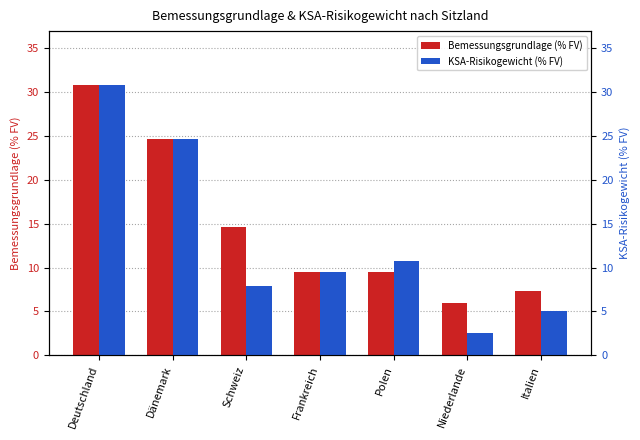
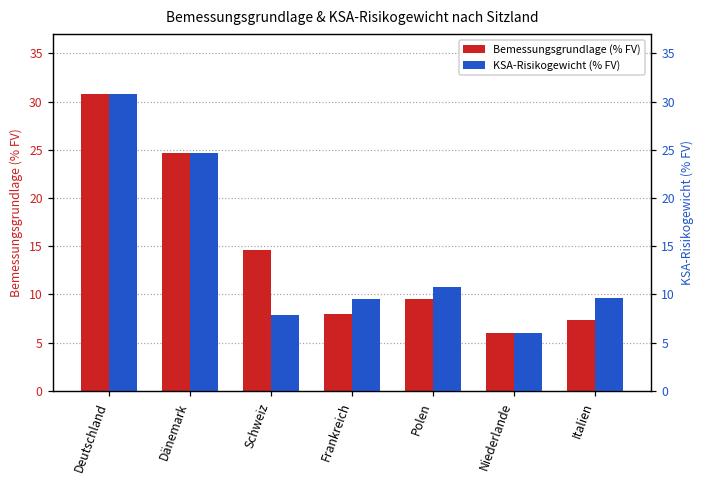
Bemessungsgrundlage (% FV), Frankreich: 9 -> 8
KSA-Risikogewicht (% FV), Niederlande: 3 -> 6
KSA-Risikogewicht (% FV), Italien: 5 -> 10
